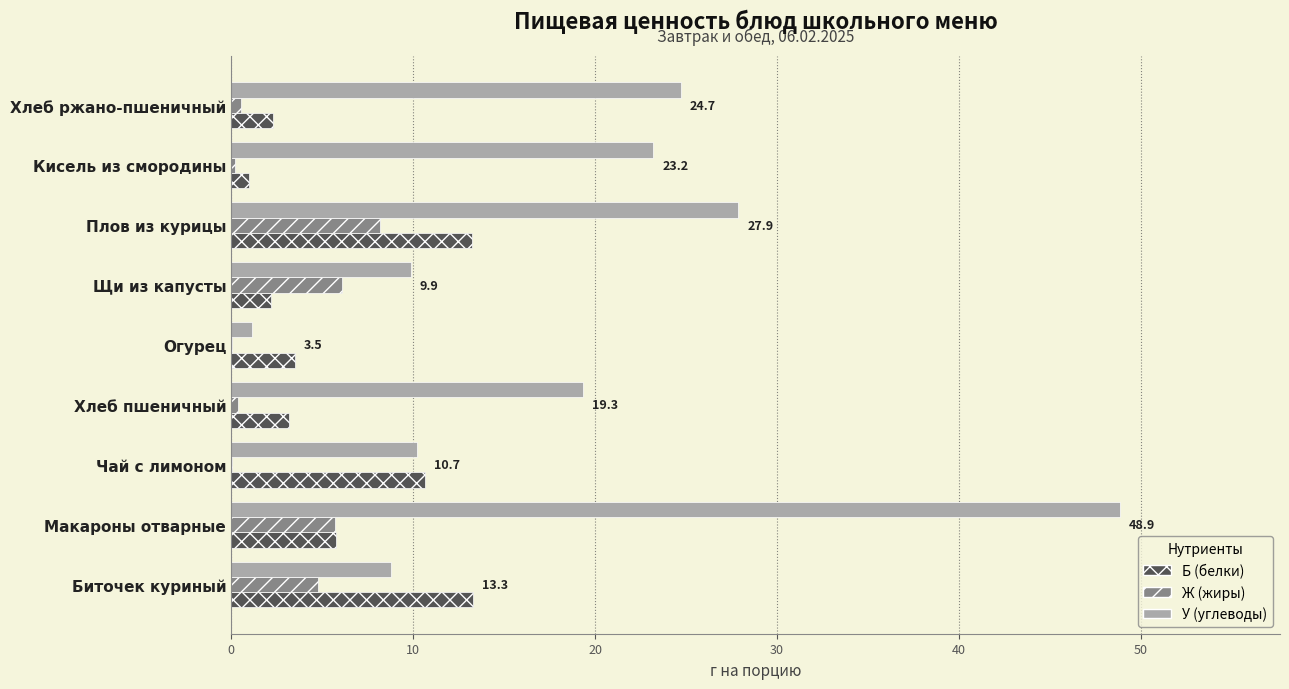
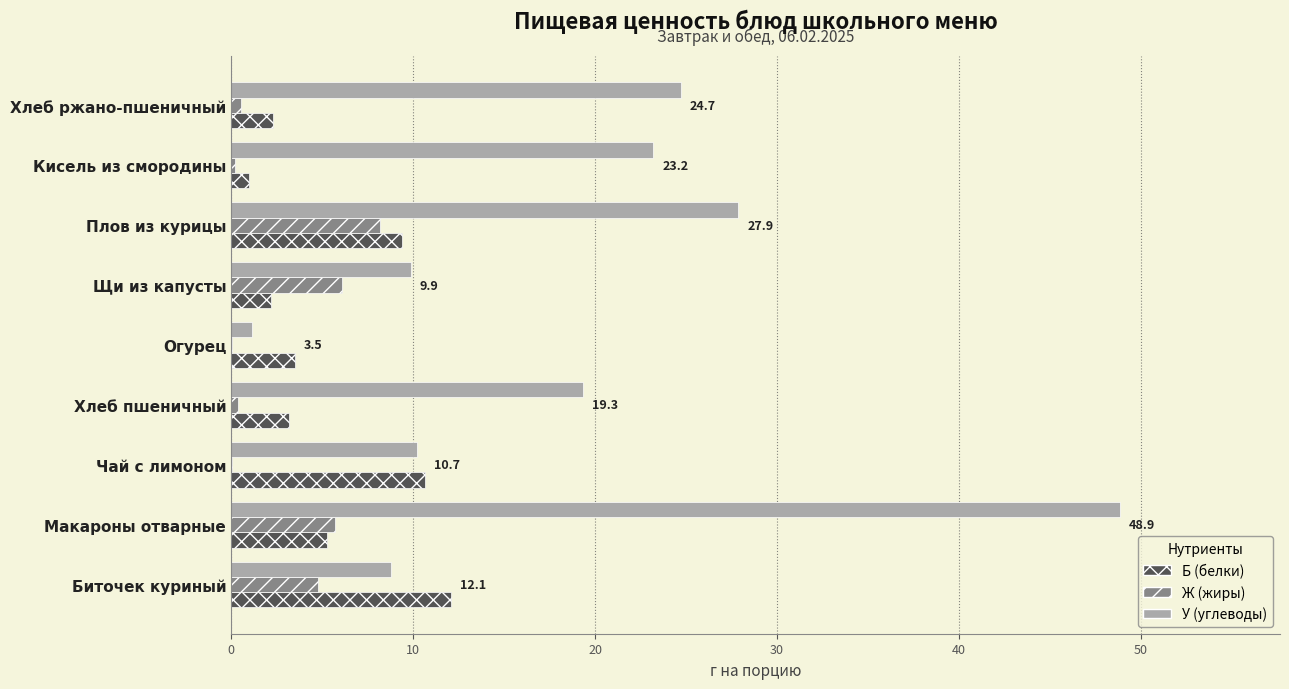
Б (белки), Плов из курицы: 13.2 -> 9.4
Б (белки), Макароны отварные: 5.8 -> 5.3
Б (белки), Биточек куриный: 13.3 -> 12.1
